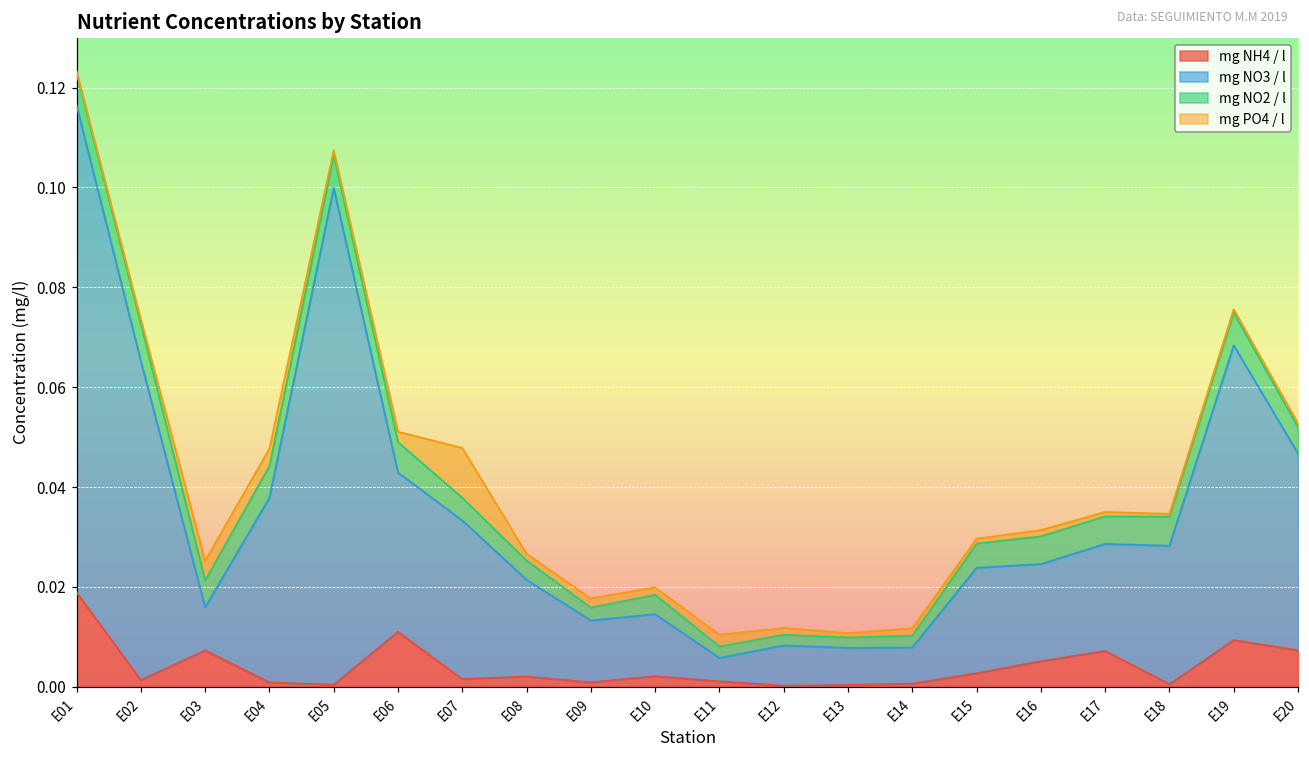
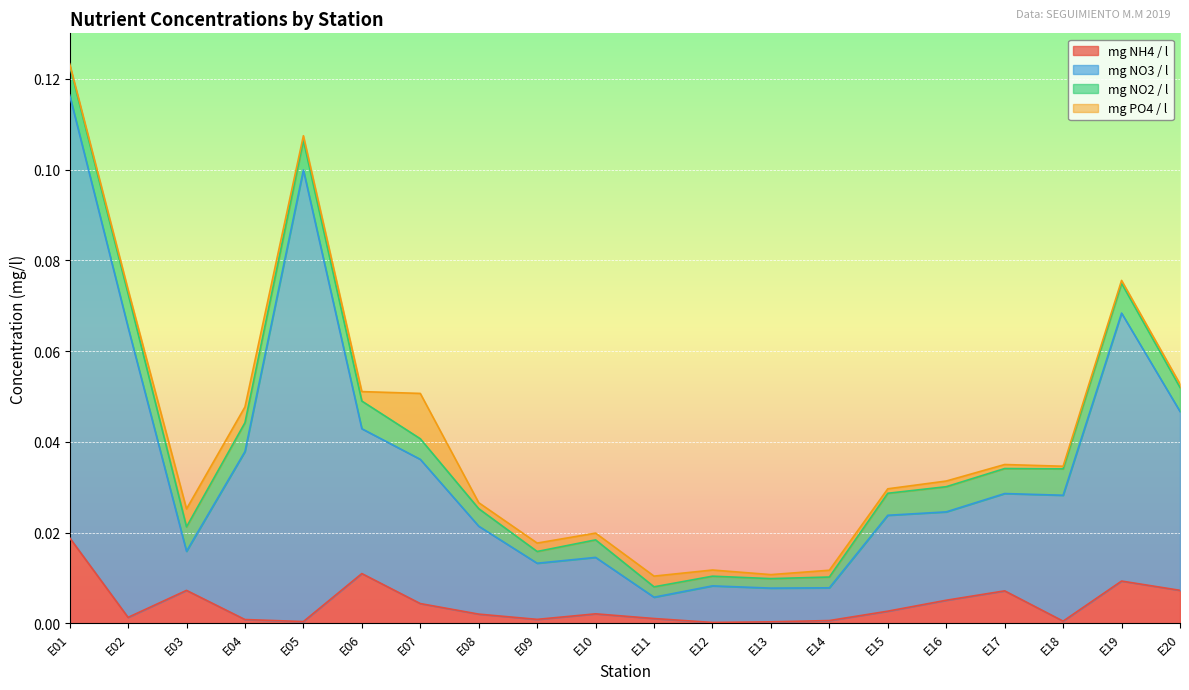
mg NH4 / l, E07: 0.002 -> 0.004
